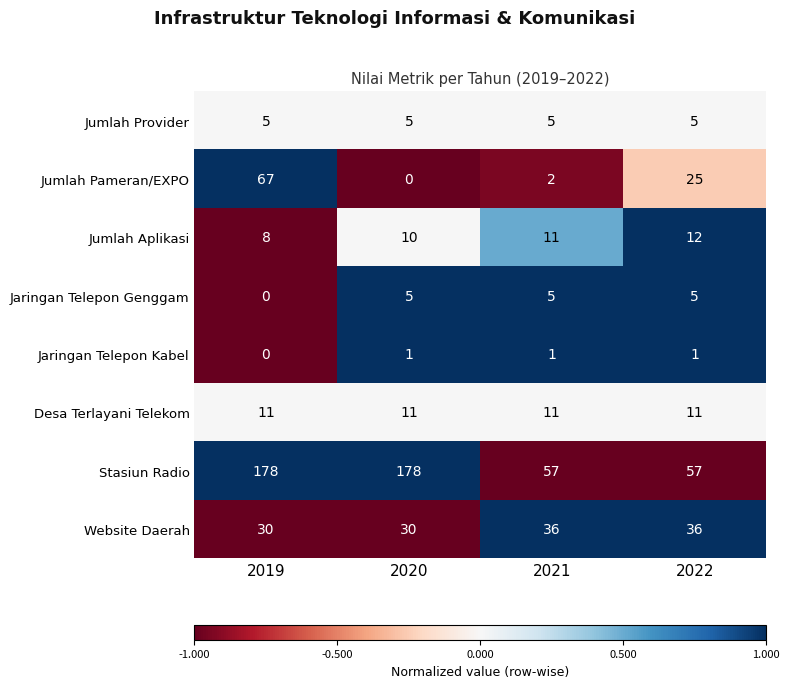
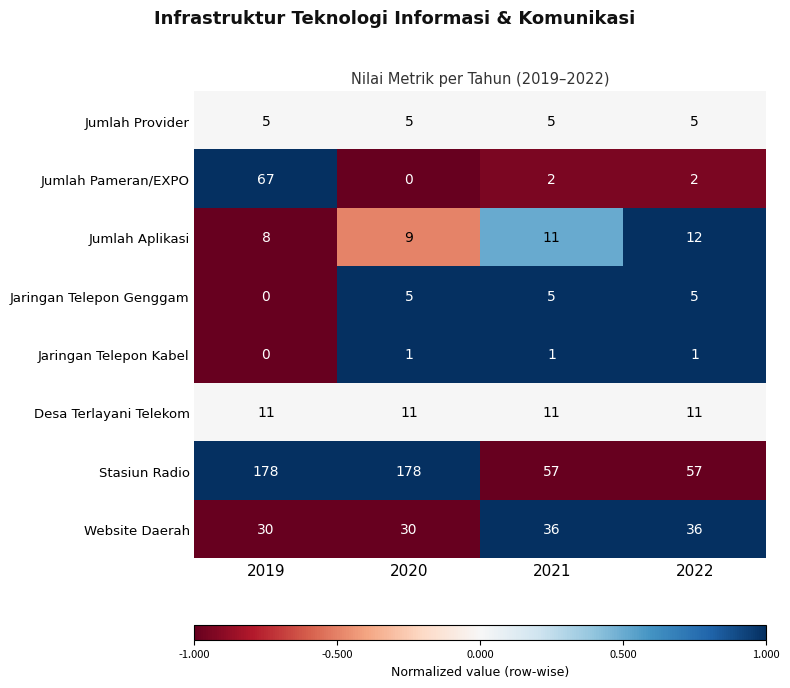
Jumlah Pameran/EXPO, 2022: 25 -> 2
Jumlah Aplikasi, 2020: 10 -> 9
